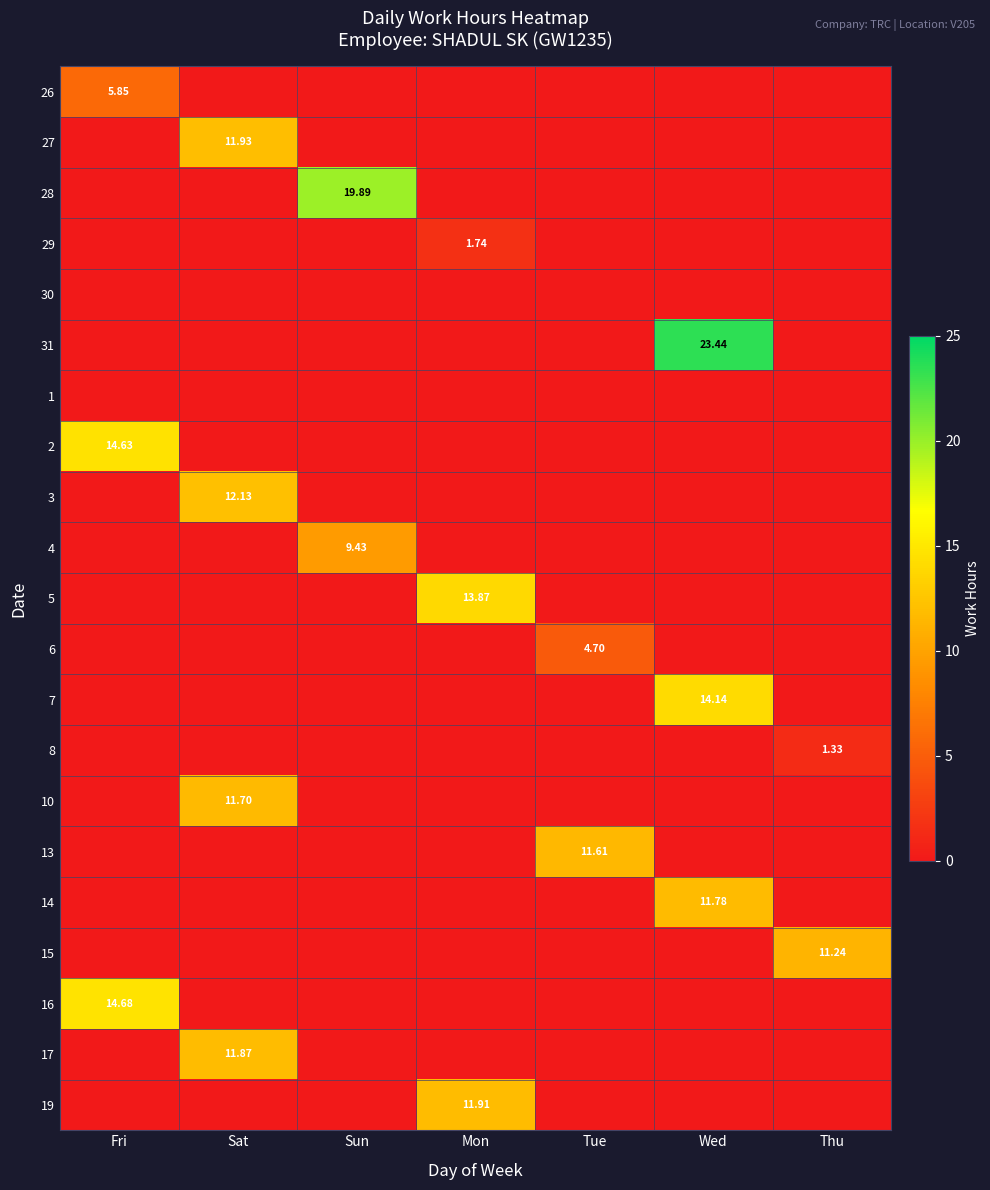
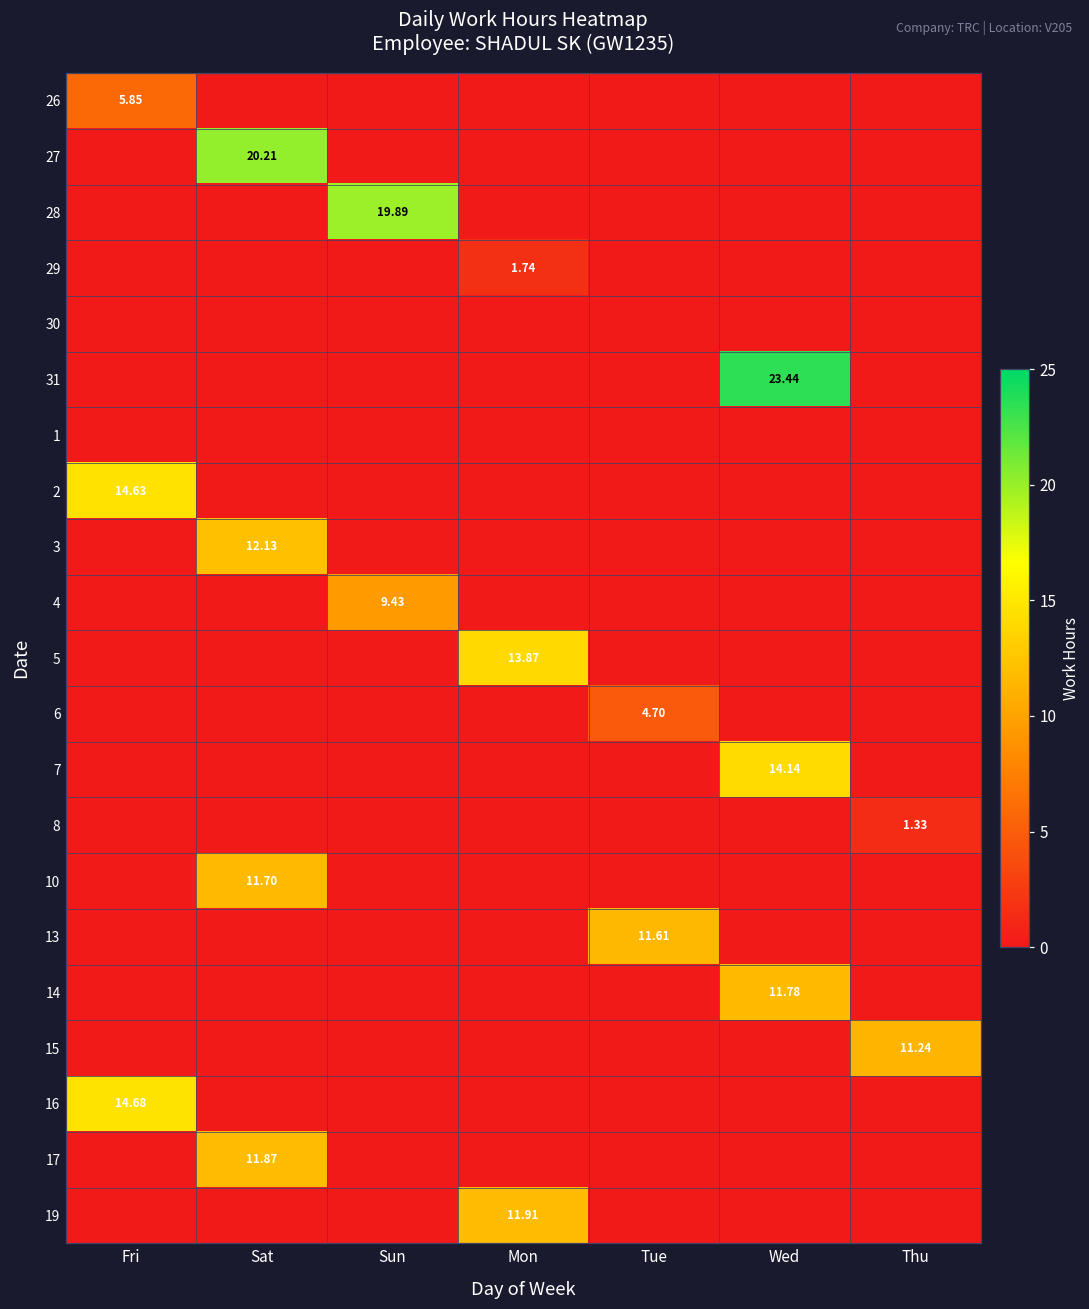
27, Sat: 11.93 -> 20.21
